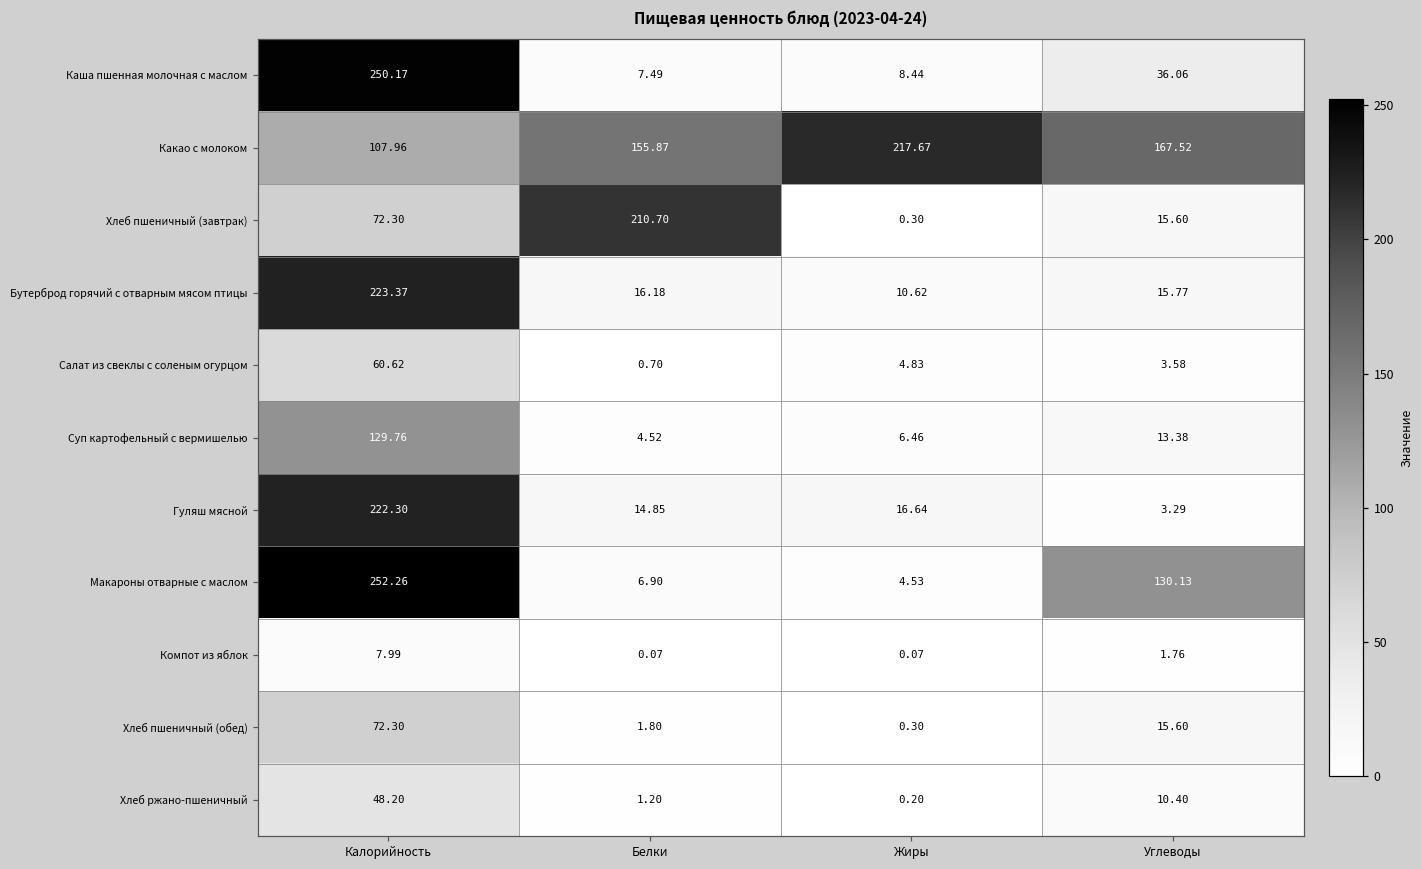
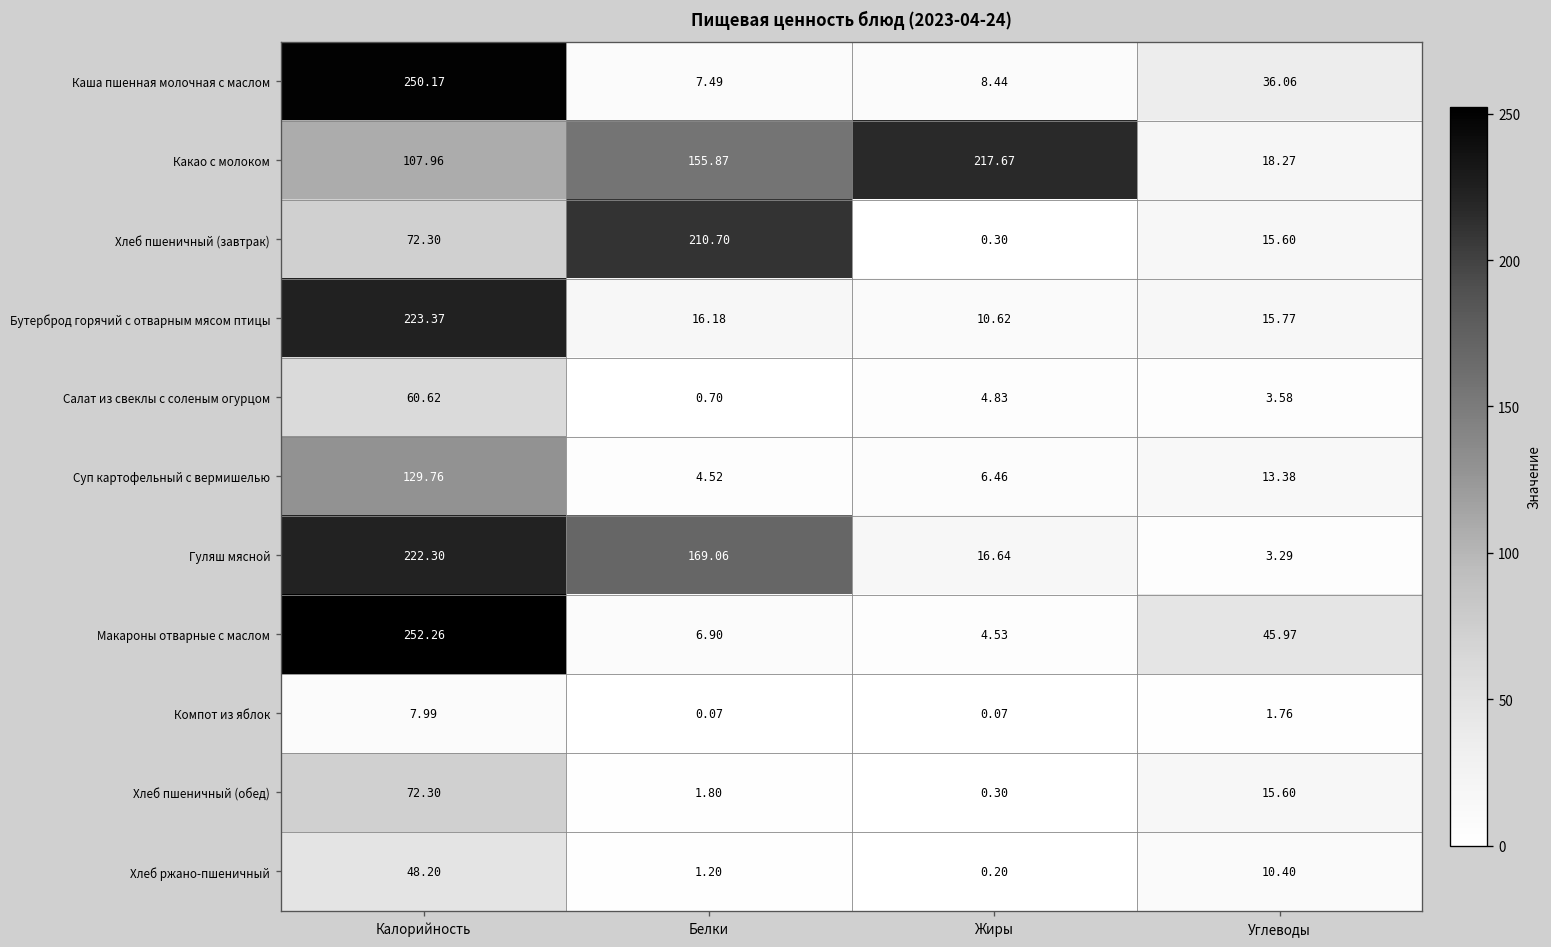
Какао с молоком, Углеводы: 167.52 -> 18.27
Гуляш мясной, Белки: 14.85 -> 169.06
Макароны отварные с маслом, Углеводы: 130.13 -> 45.97
